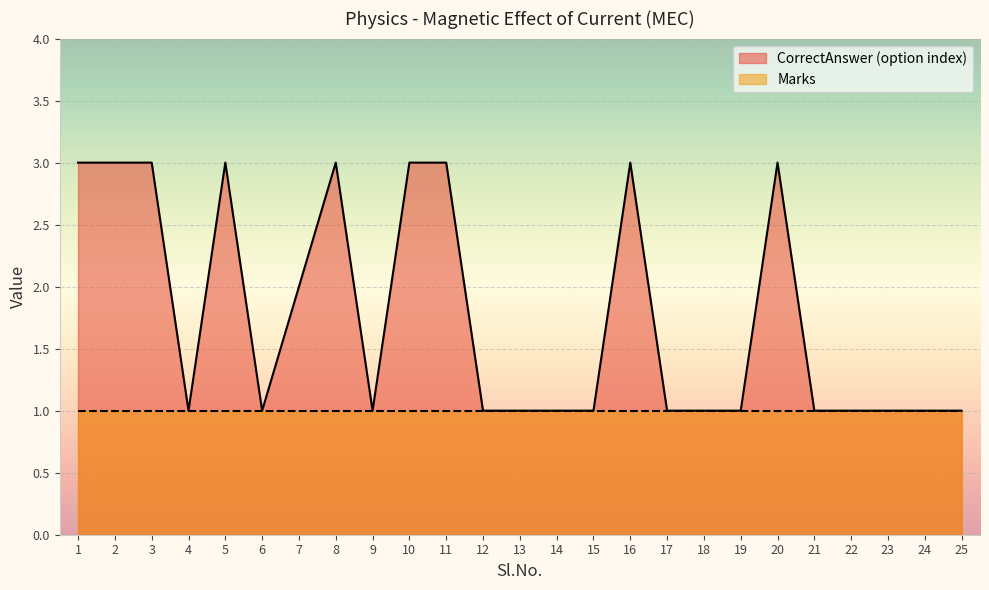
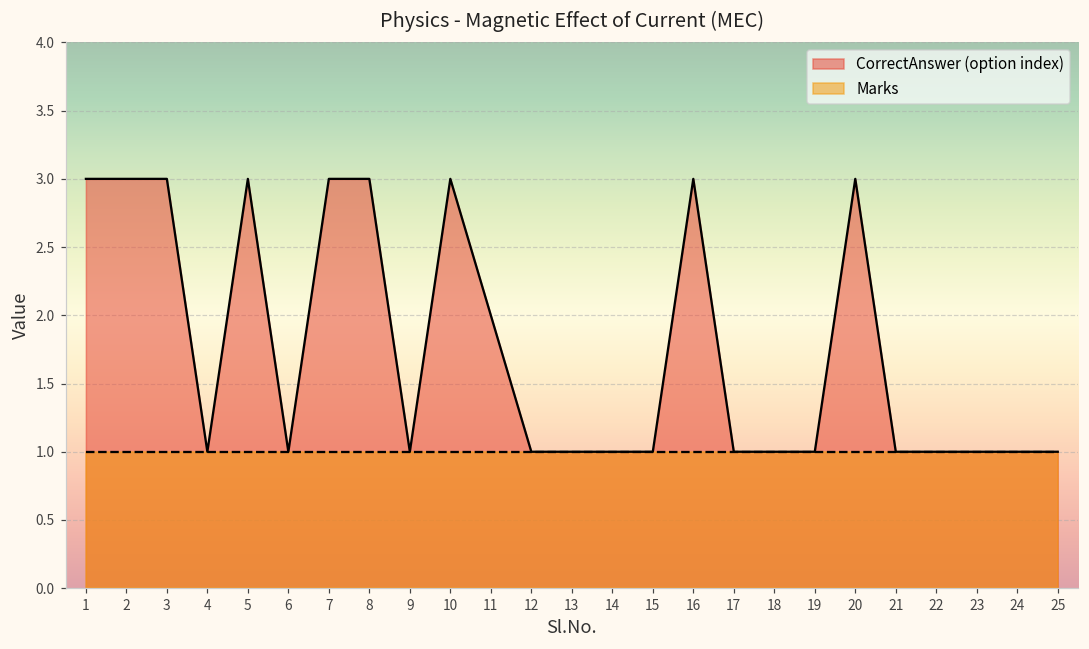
CorrectAnswer (option index), 7: 2 -> 3
CorrectAnswer (option index), 11: 3 -> 2
